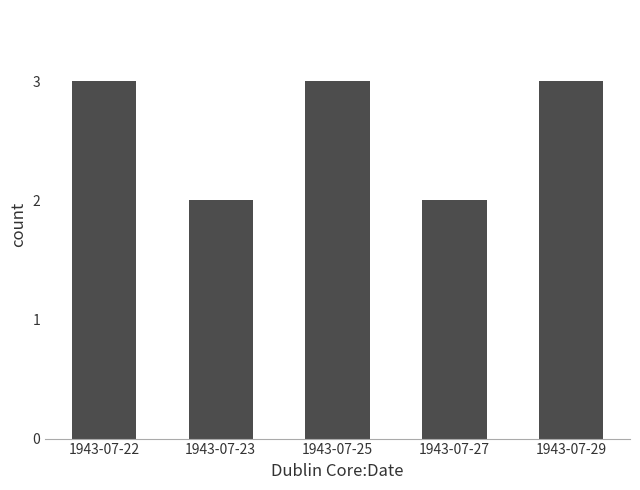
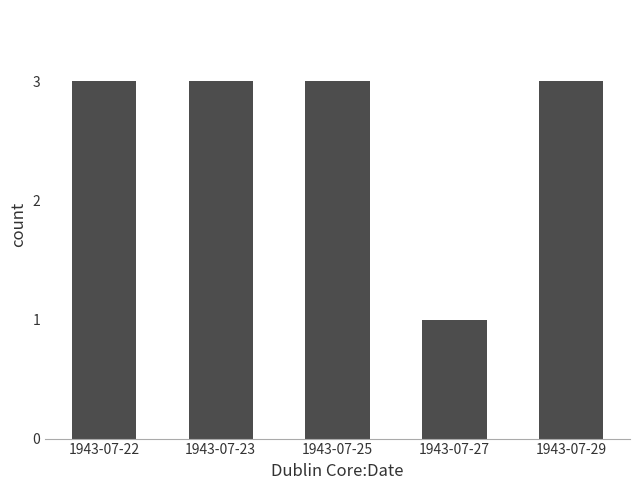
1943-07-23: 2 -> 3
1943-07-27: 2 -> 1
